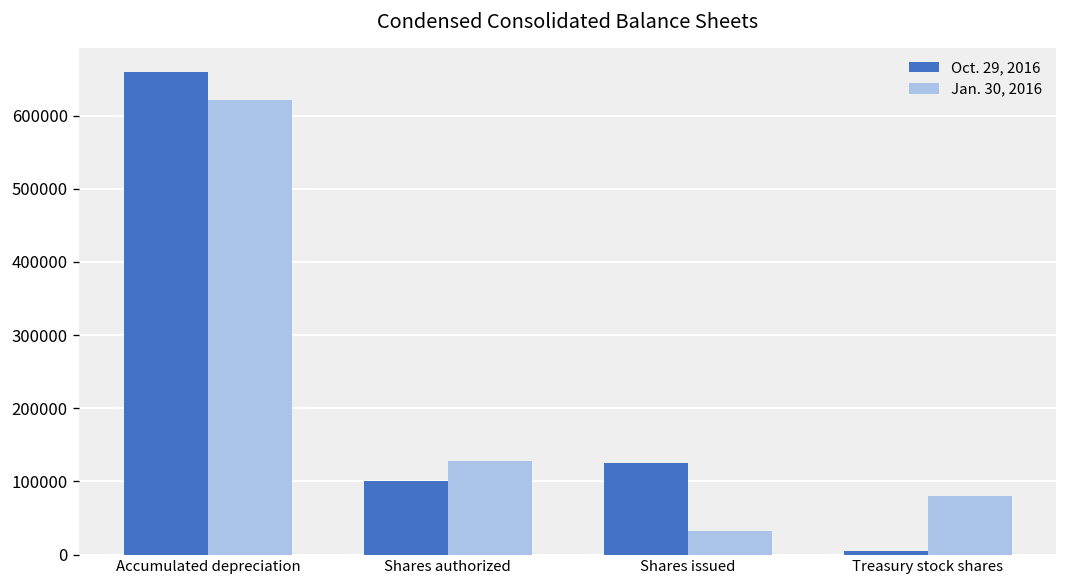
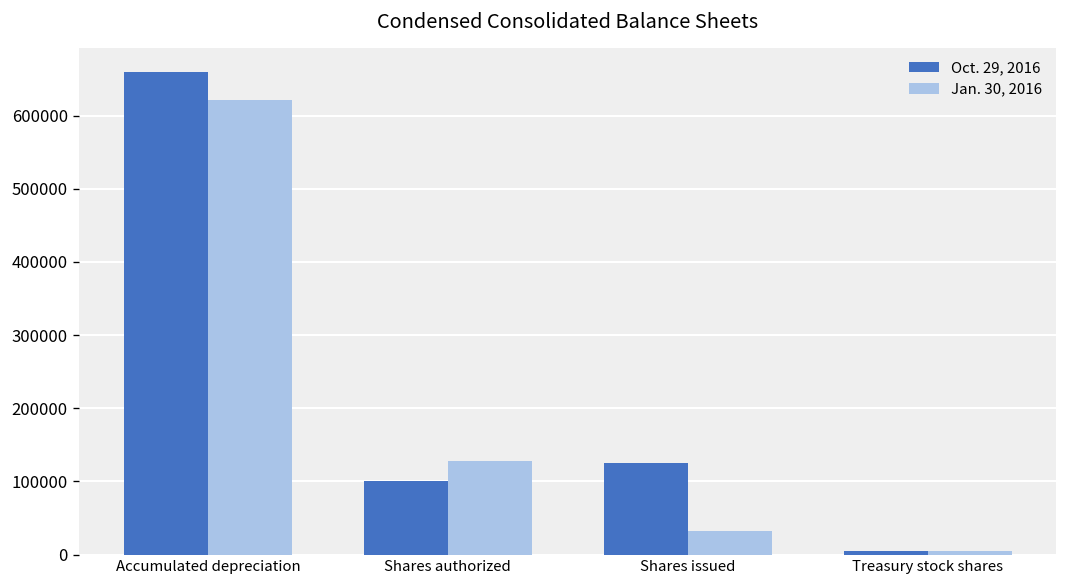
Jan. 30, 2016, Treasury stock shares: 80000 -> 10000
